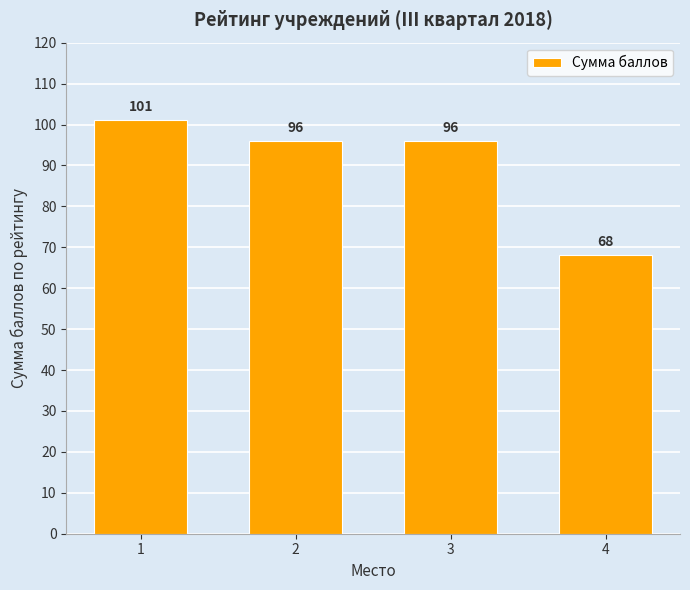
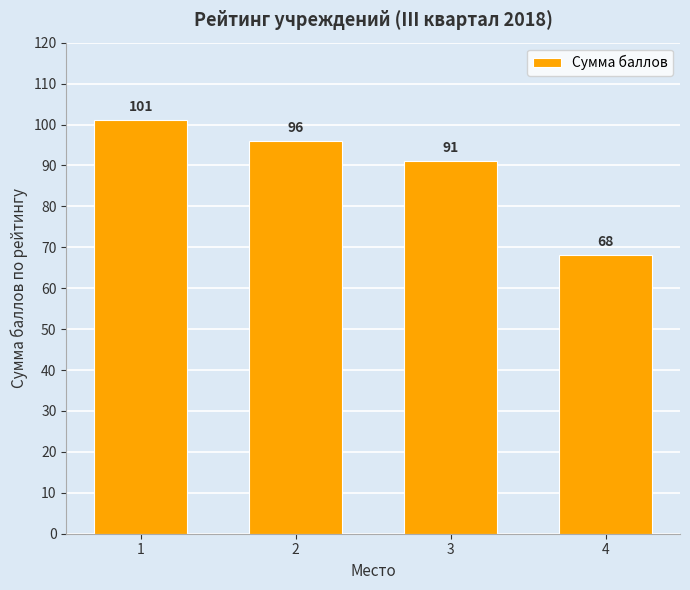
3: 96 -> 91
